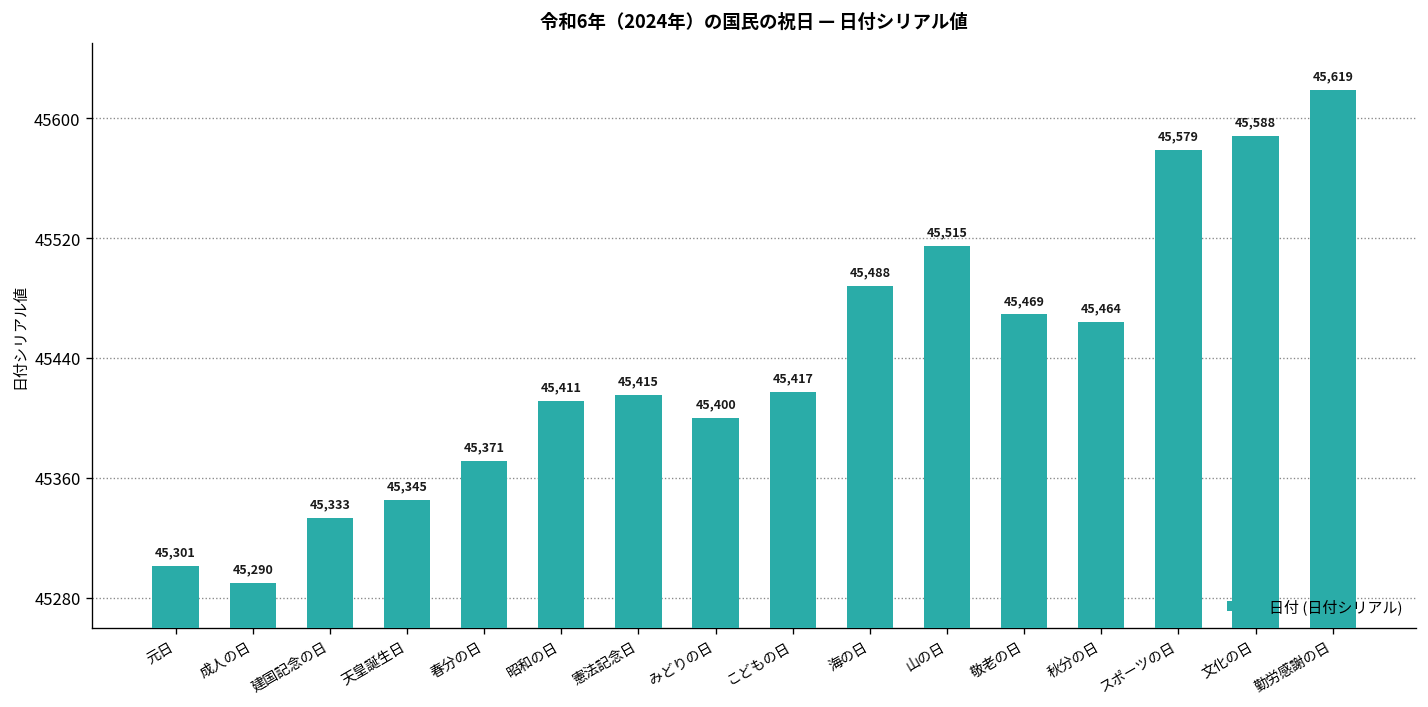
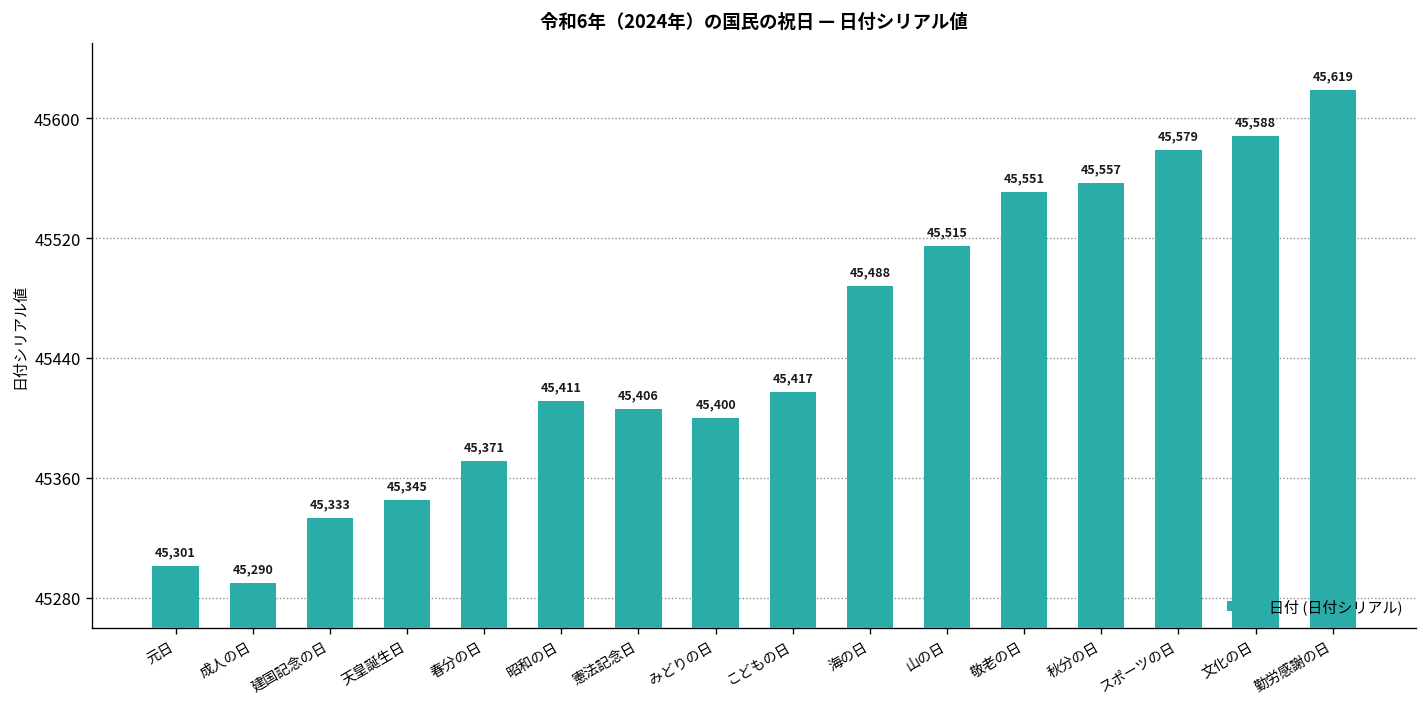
憲法記念日: 45,415 -> 45,406
敬老の日: 45,469 -> 45,551
秋分の日: 45,464 -> 45,557
